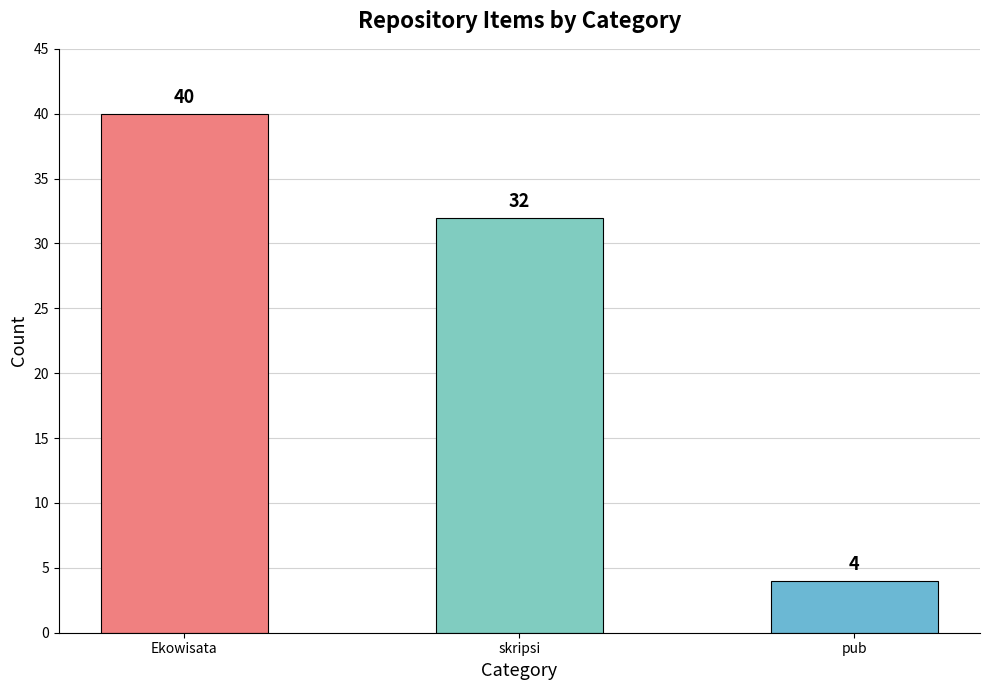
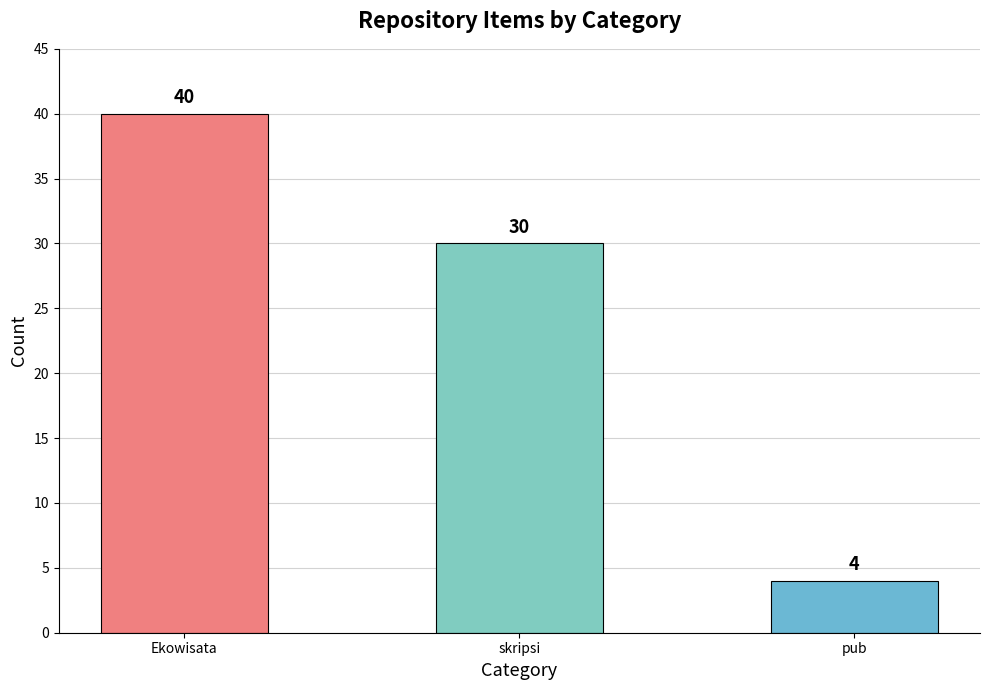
skripsi: 32 -> 30
